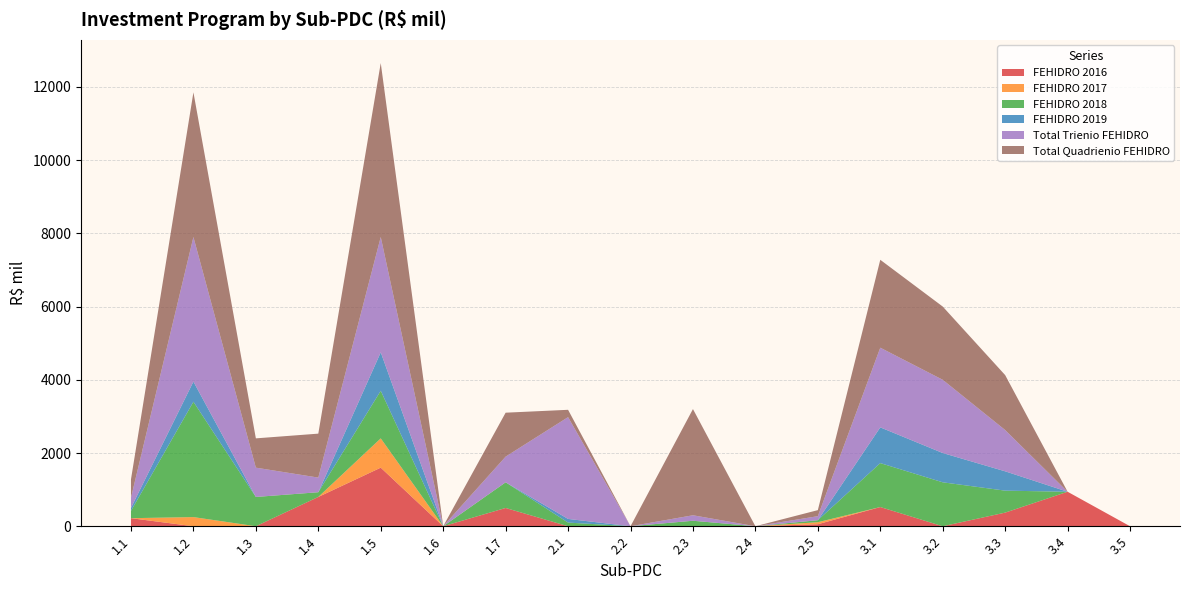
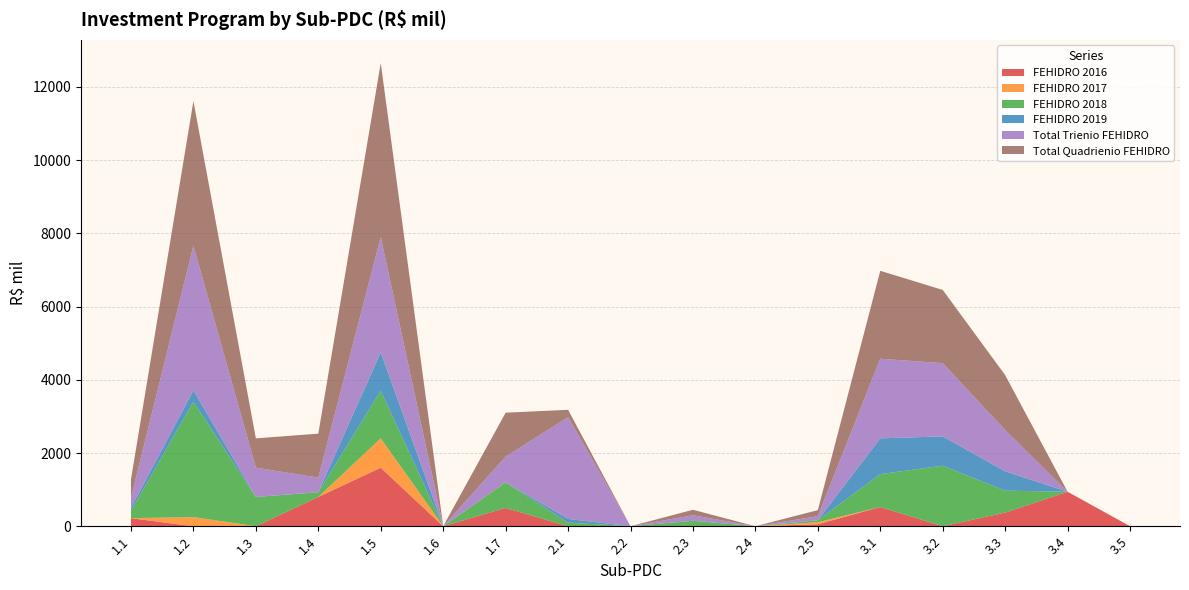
FEHIDRO 2019, 1.2: 600 -> 300
Total Quadrienio FEHIDRO, 2.3: 2900 -> 200
FEHIDRO 2018, 3.1: 1200 -> 900
FEHIDRO 2018, 3.2: 1200 -> 1700
